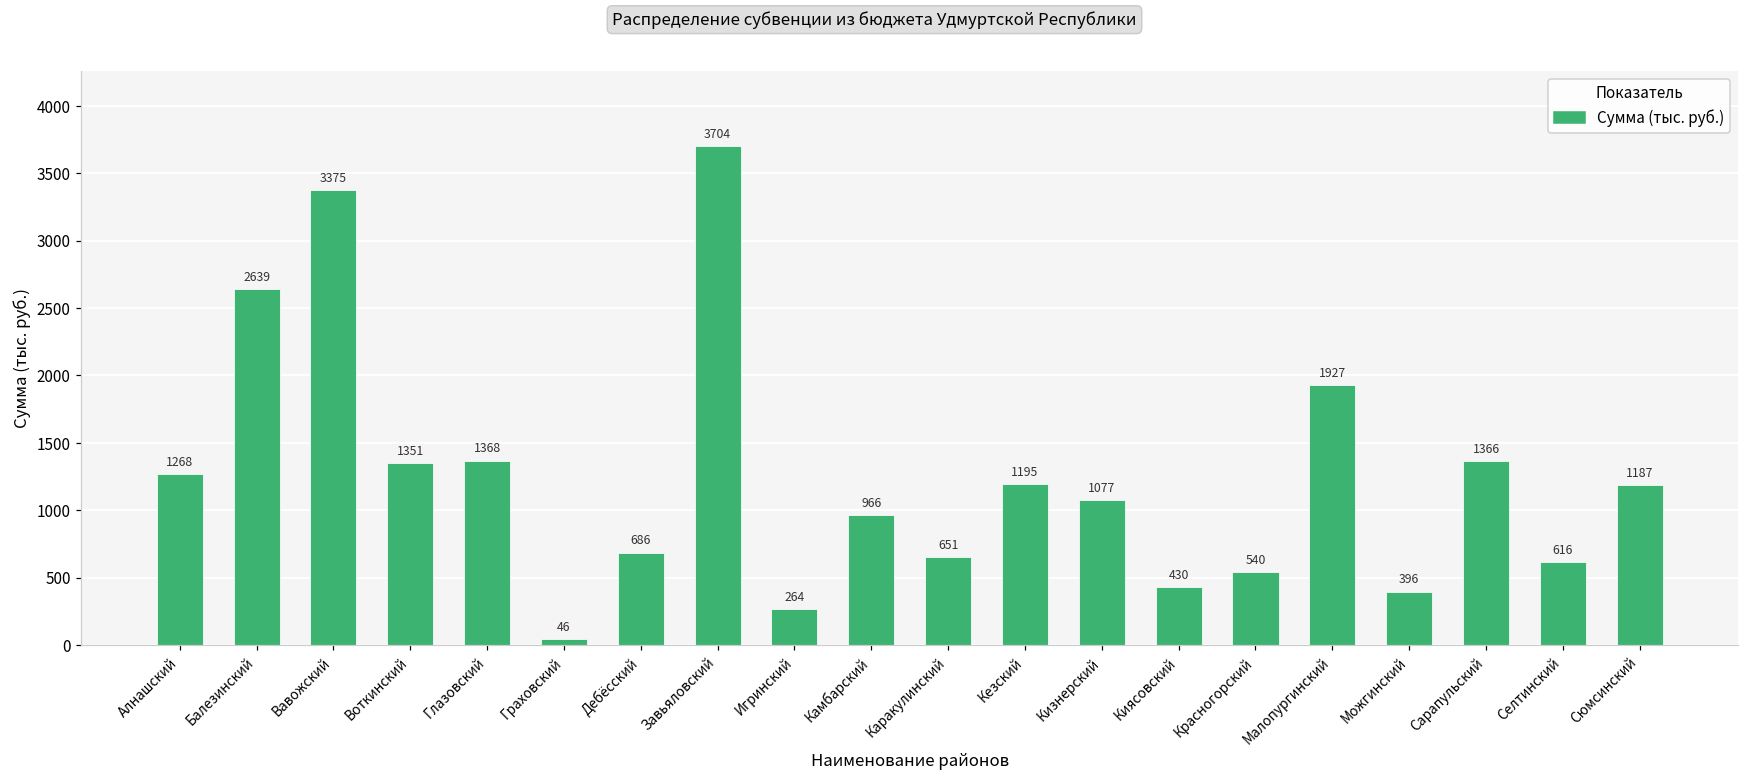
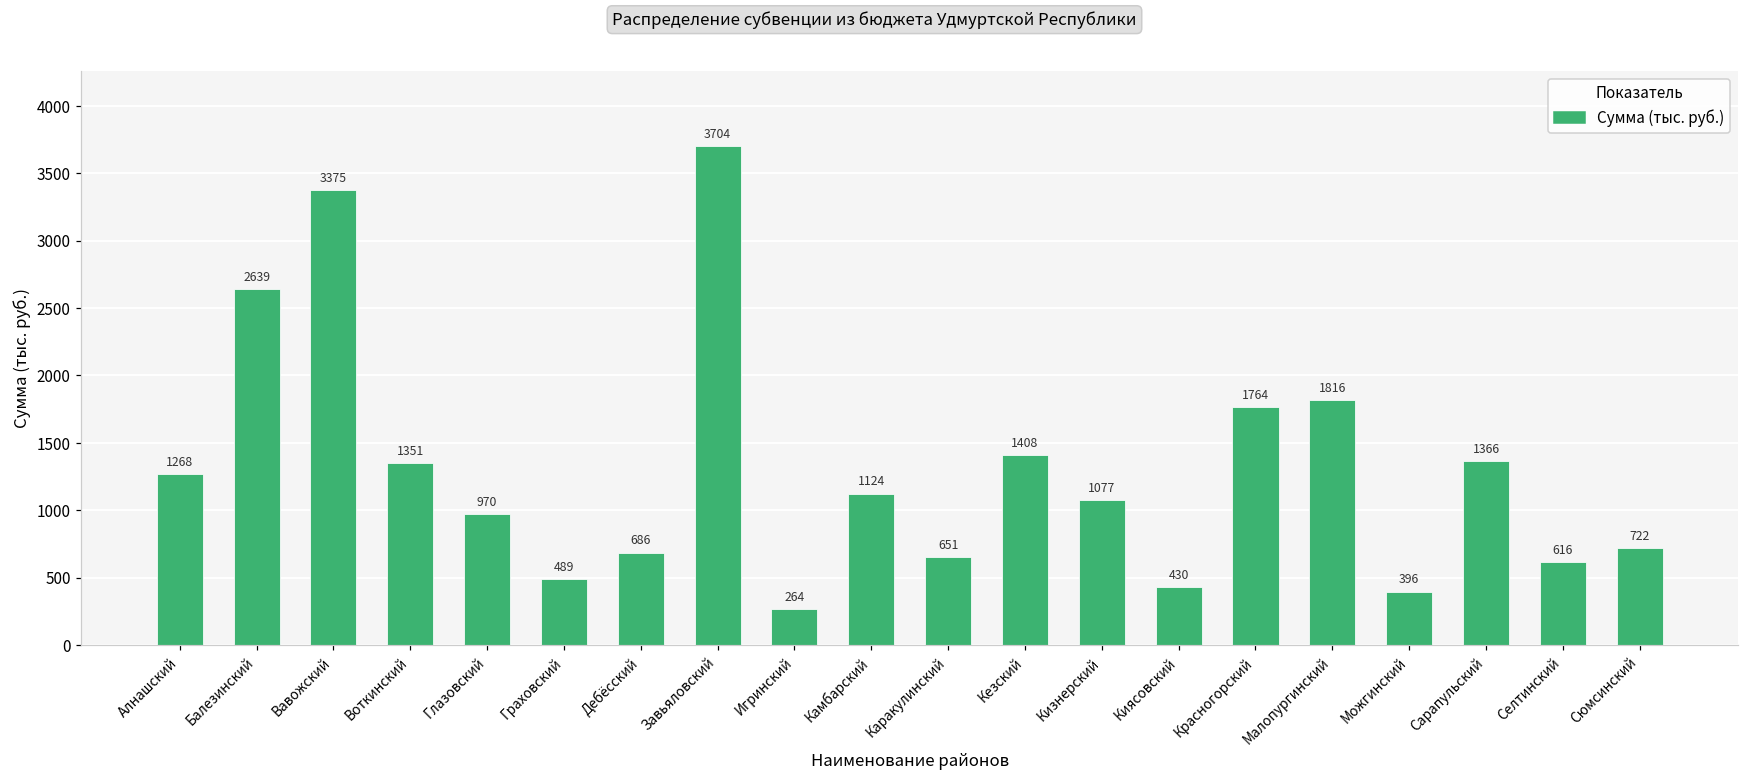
Глазовский: 1368 -> 970
Граховский: 46 -> 489
Камбарский: 966 -> 1124
Кезский: 1195 -> 1408
Красногорский: 540 -> 1764
Малопургинский: 1927 -> 1816
Сюмсинский: 1187 -> 722
